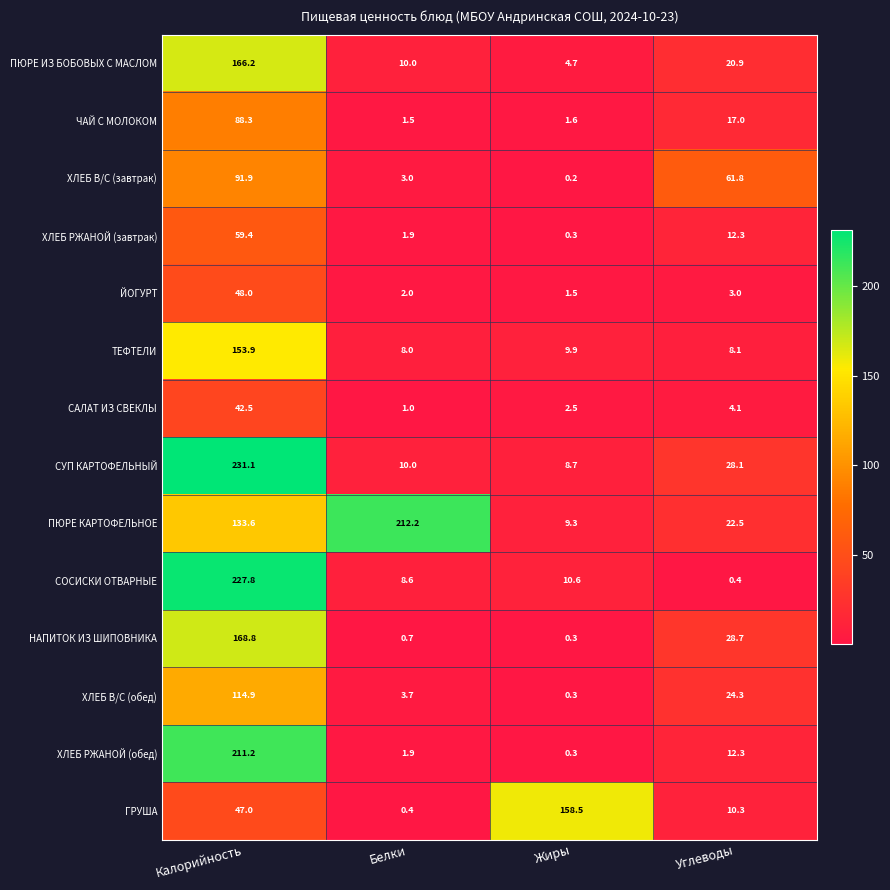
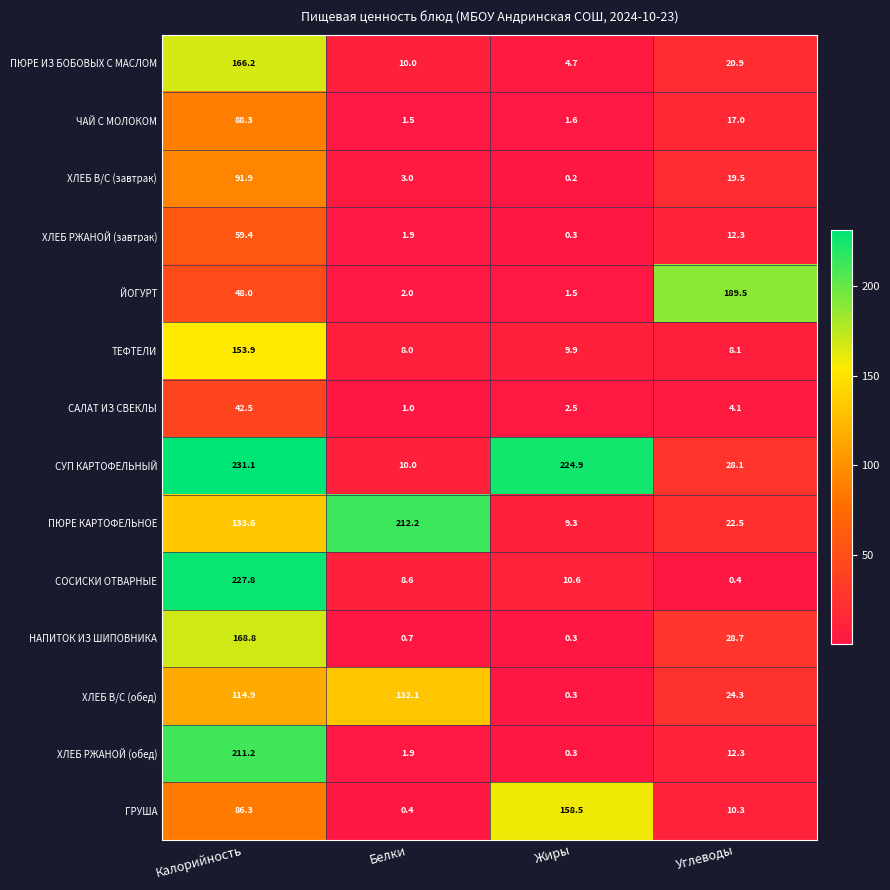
ХЛЕБ В/С (завтрак), Углеводы: 61.8 -> 19.5
ЙОГУРТ, Углеводы: 3.0 -> 189.5
СУП КАРТОФЕЛЬНЫЙ, Жиры: 8.7 -> 224.9
ХЛЕБ В/С (обед), Белки: 3.7 -> 132.1
ГРУША, Калорийность: 47.0 -> 86.3
